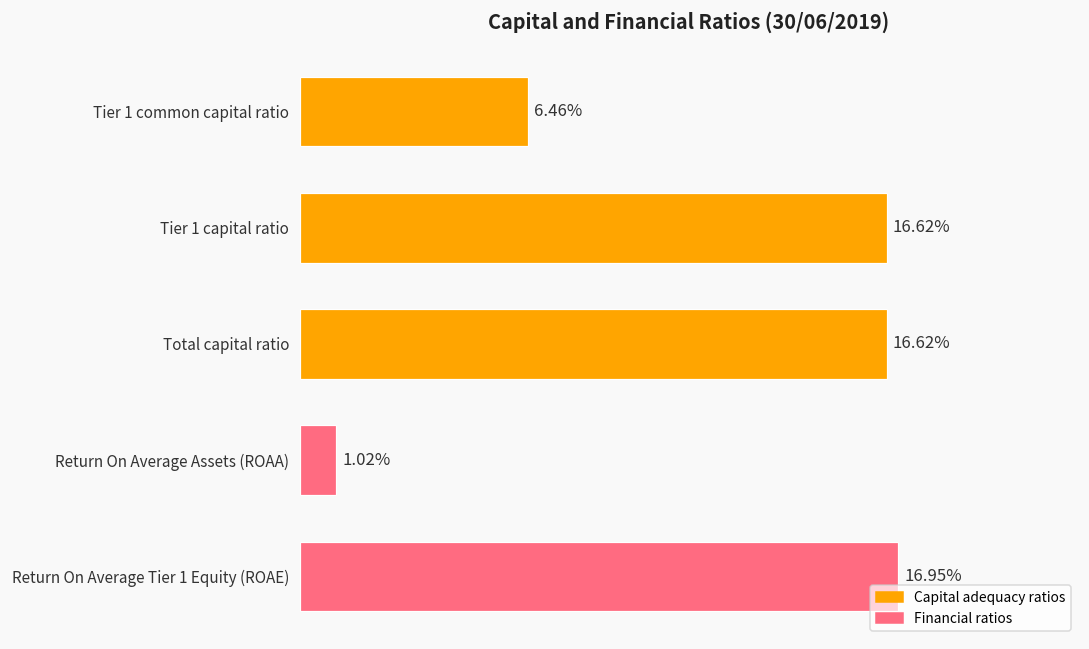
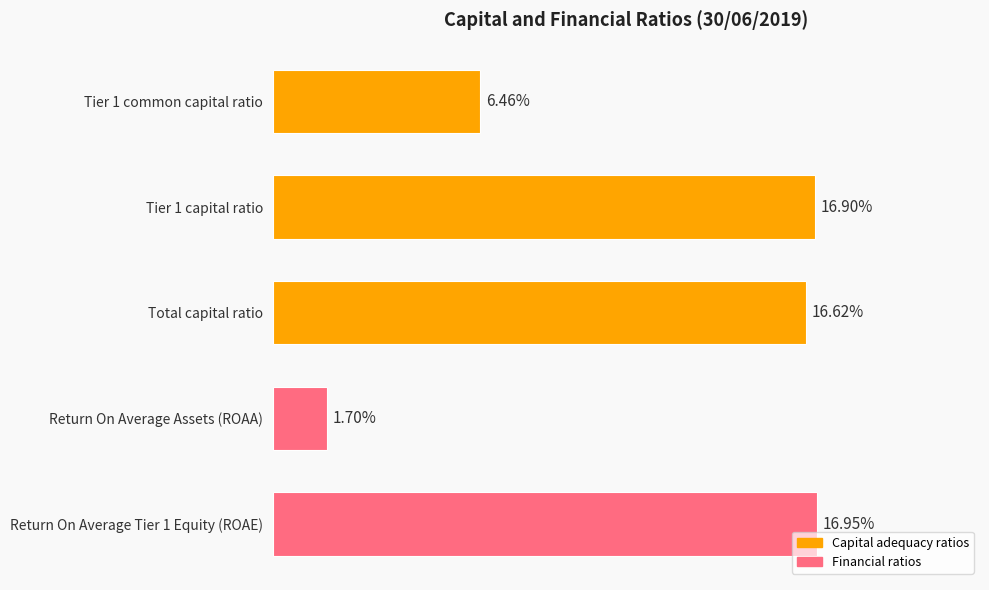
Tier 1 capital ratio: 16.62% -> 16.90%
Return On Average Assets (ROAA): 1.02% -> 1.70%
